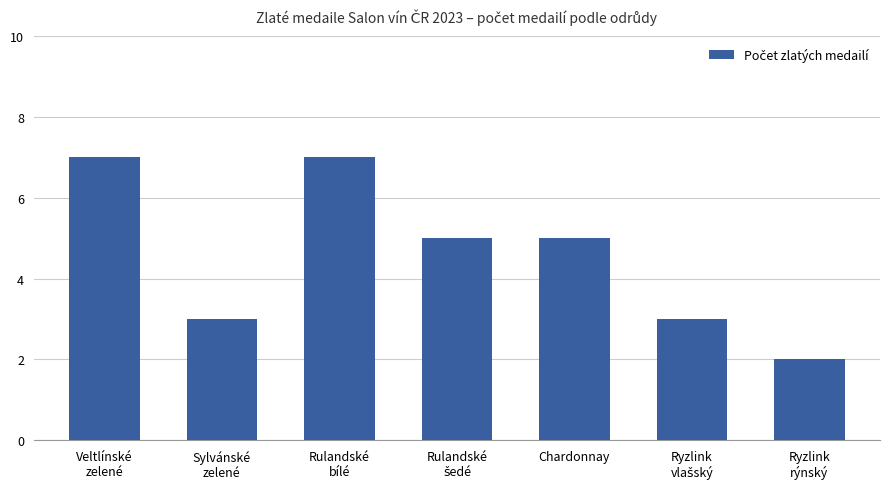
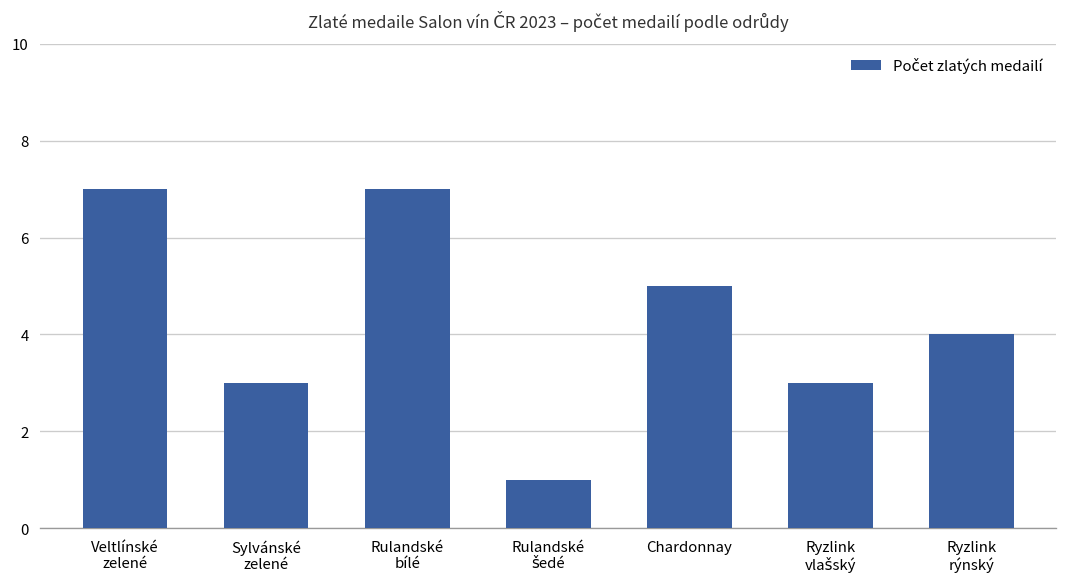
Rulandské šedé: 5 -> 1
Ryzlink rýnský: 2 -> 4
